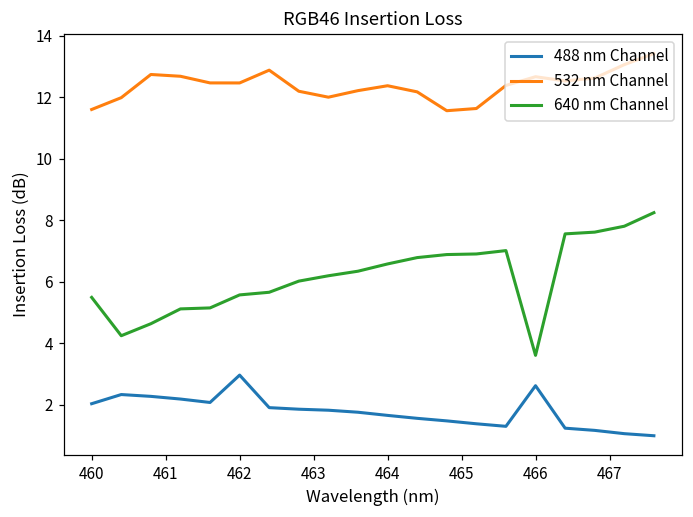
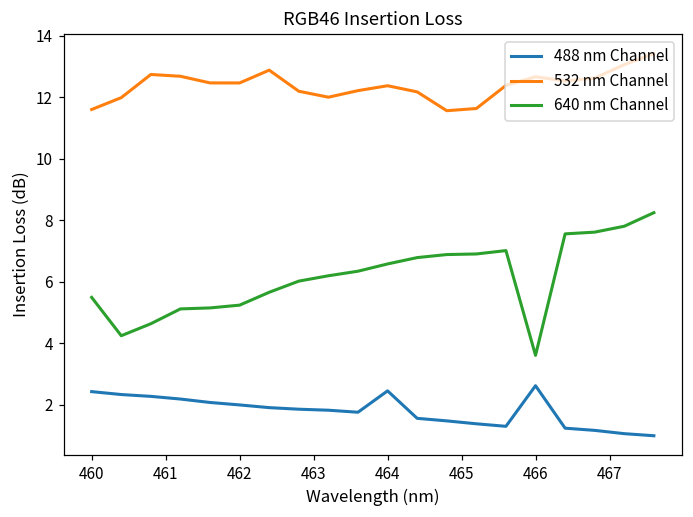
488 nm Channel, 460: 2.0 -> 2.4
488 nm Channel, 462: 3.0 -> 2.0
640 nm Channel, 462: 5.6 -> 5.2
488 nm Channel, 464: 1.7 -> 2.5
